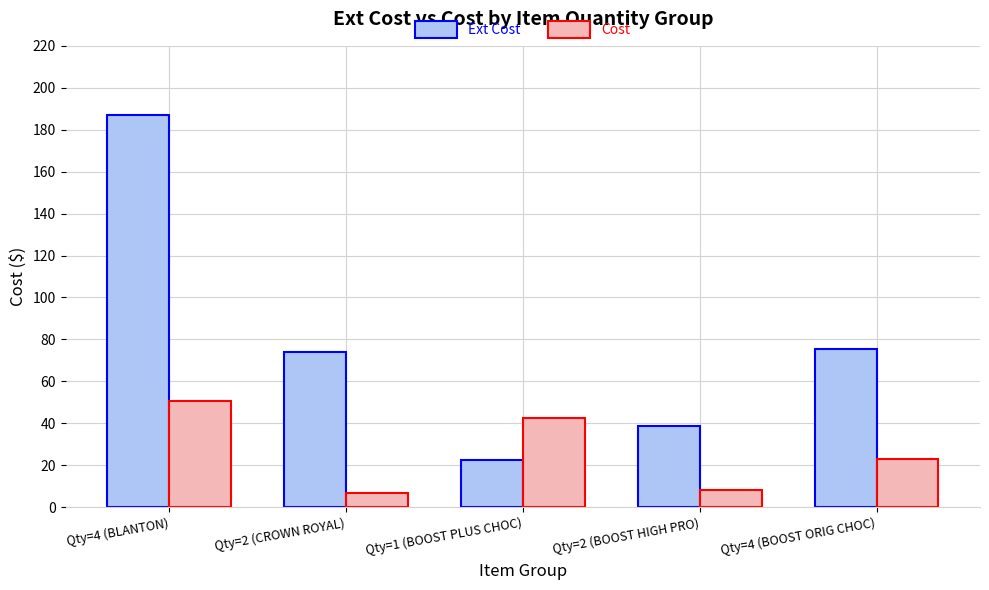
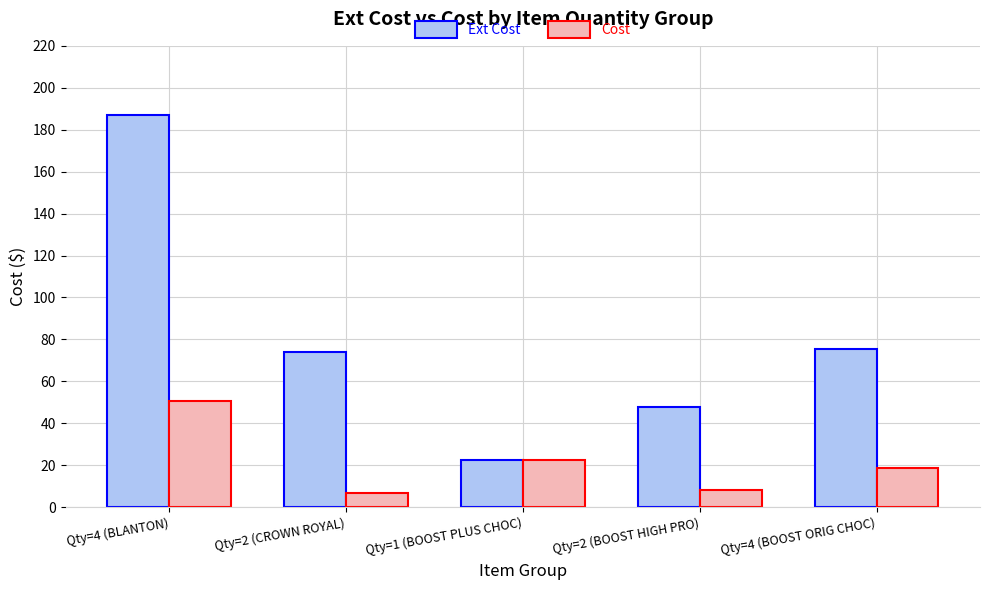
Cost, Qty=1 (BOOST PLUS CHOC): 42 -> 22
Ext Cost, Qty=2 (BOOST HIGH PRO): 39 -> 48
Cost, Qty=4 (BOOST ORIG CHOC): 23 -> 19
